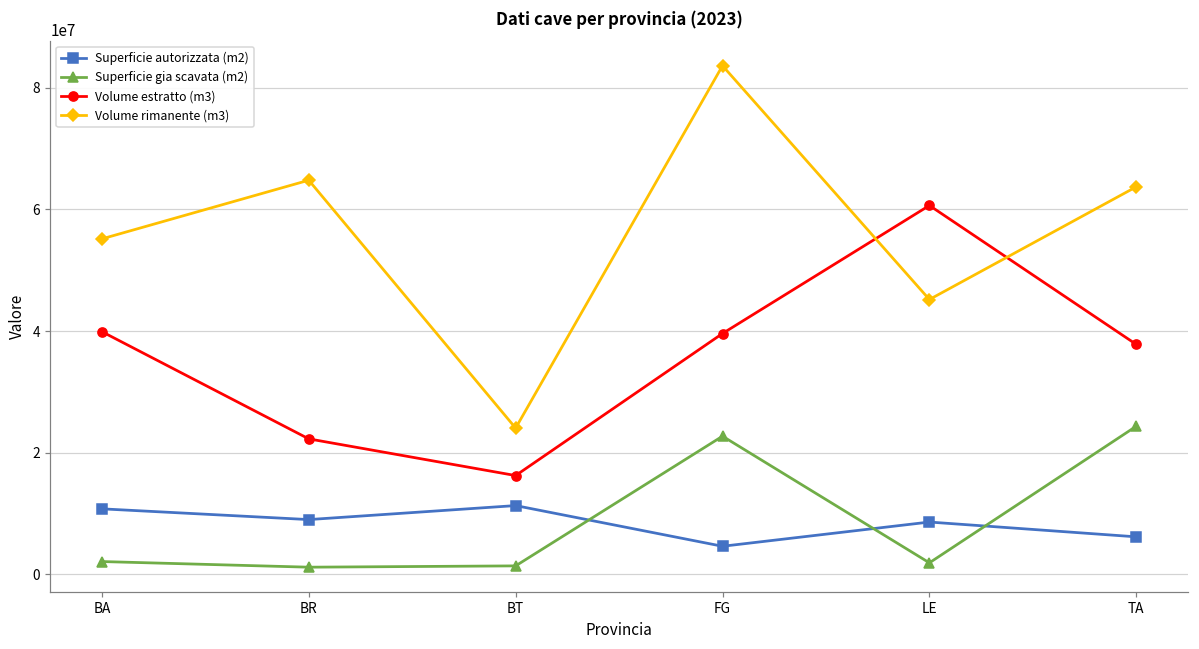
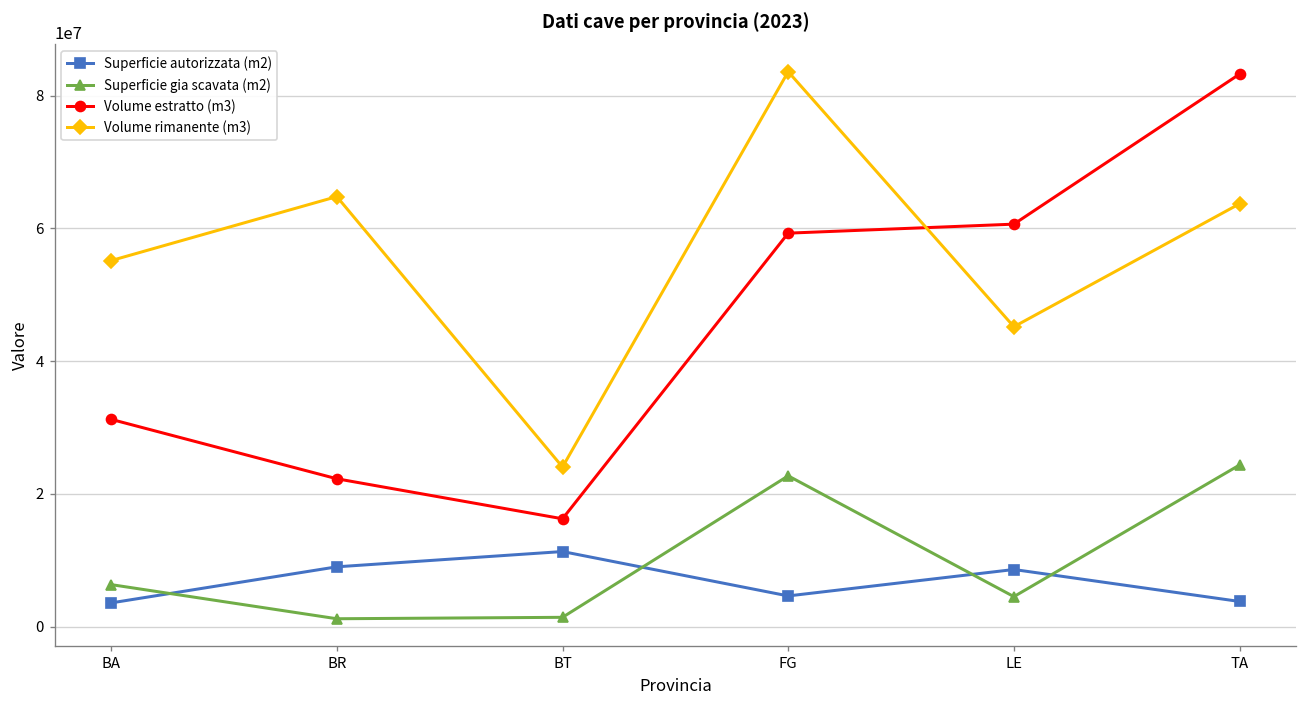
Superficie autorizzata (m2), BA: 11000000 -> 4000000
Superficie gia scavata (m2), BA: 2000000 -> 6000000
Volume estratto (m3), BA: 40000000 -> 31000000
Volume estratto (m3), FG: 40000000 -> 59000000
Superficie gia scavata (m2), LE: 2000000 -> 5000000
Superficie autorizzata (m2), TA: 6000000 -> 4000000
Volume estratto (m3), TA: 38000000 -> 83000000
